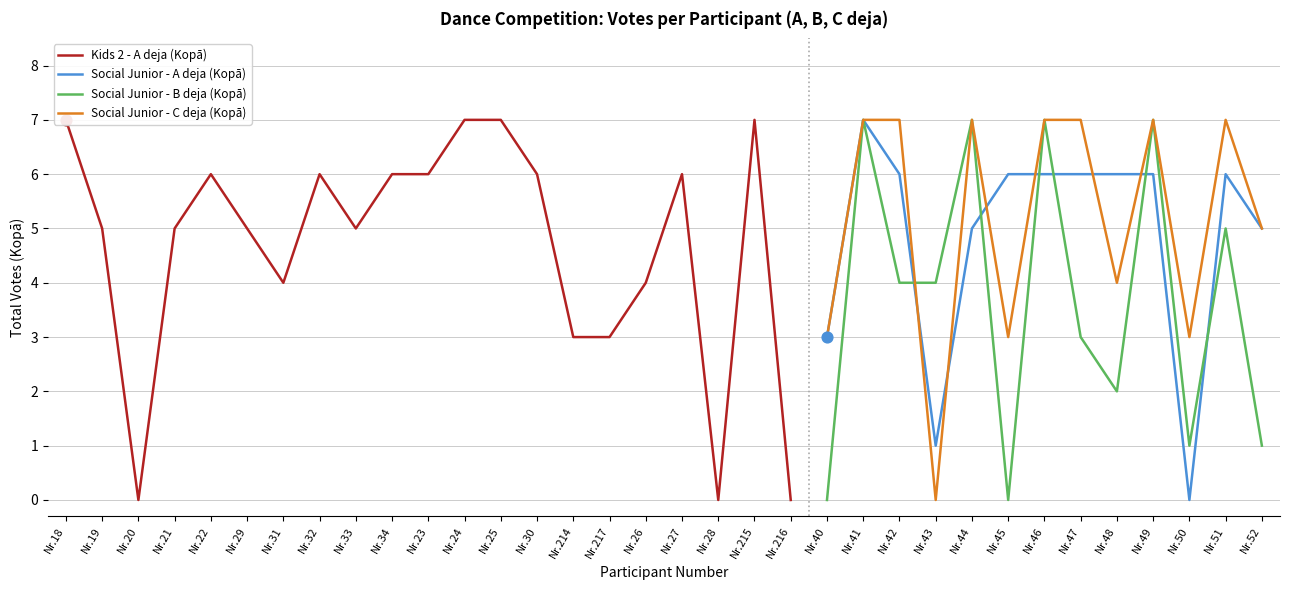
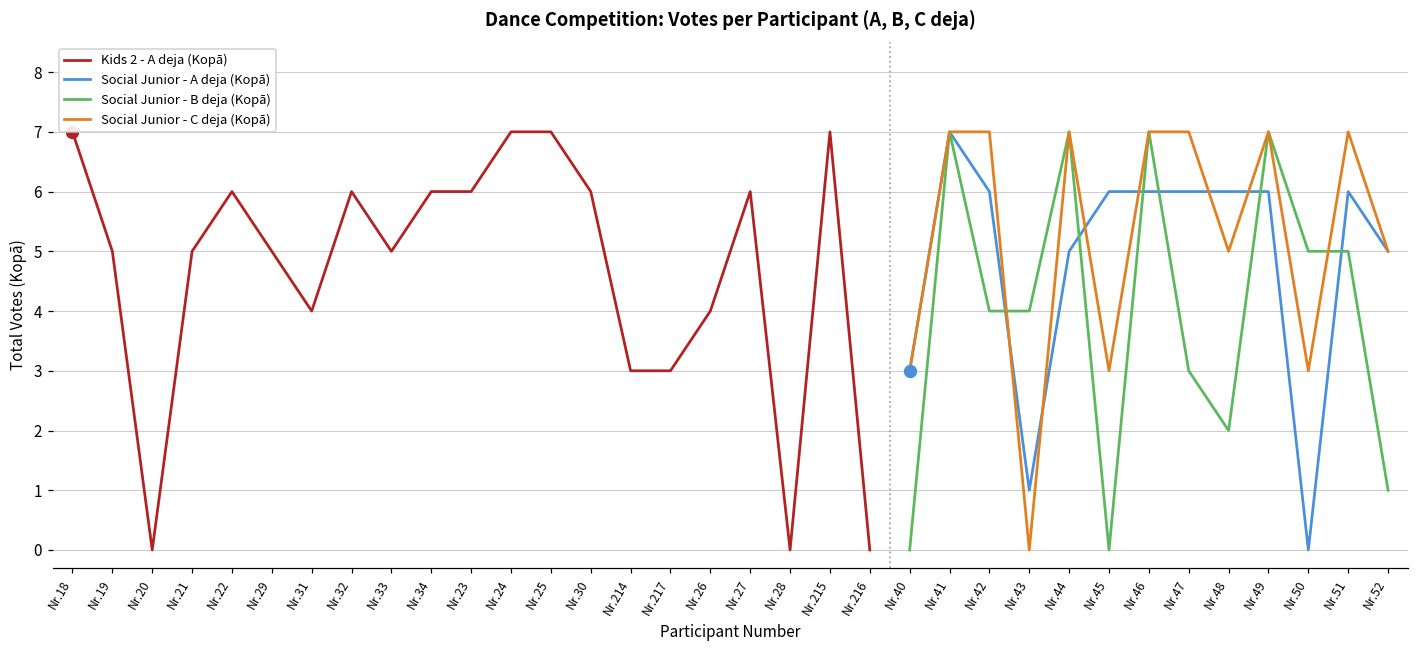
Social Junior - C deja (Kopā), Nr.48: 4 -> 5
Social Junior - B deja (Kopā), Nr.50: 1 -> 5
